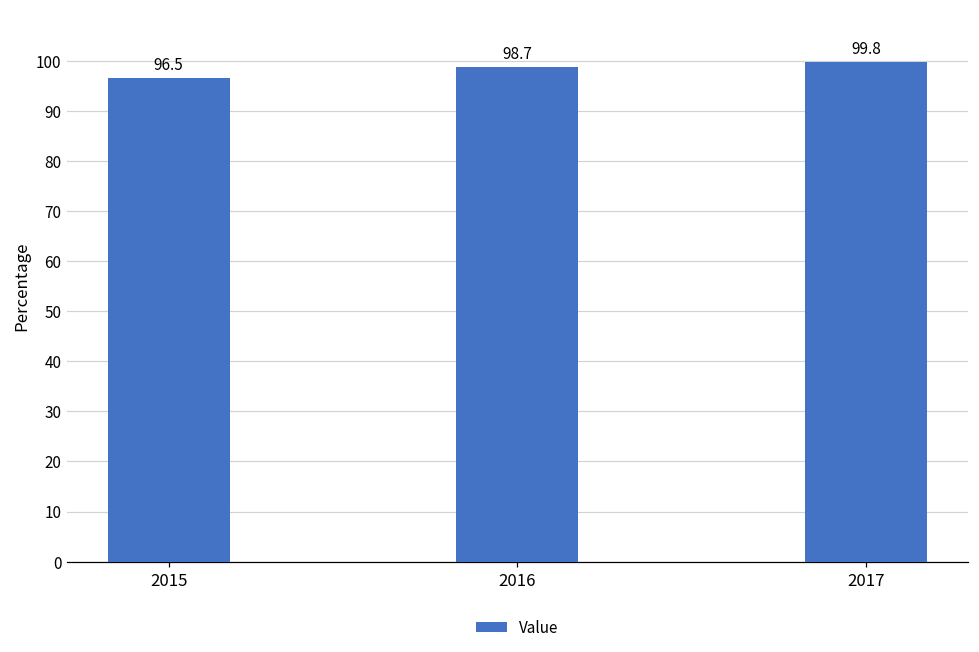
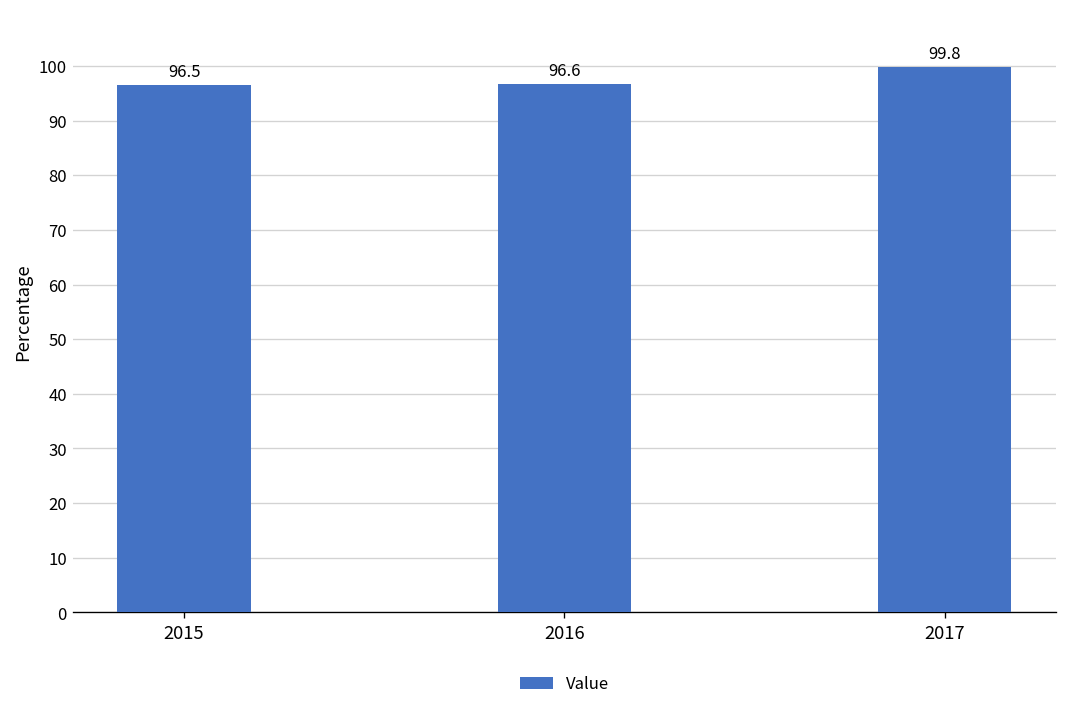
2016: 98.7 -> 96.6
